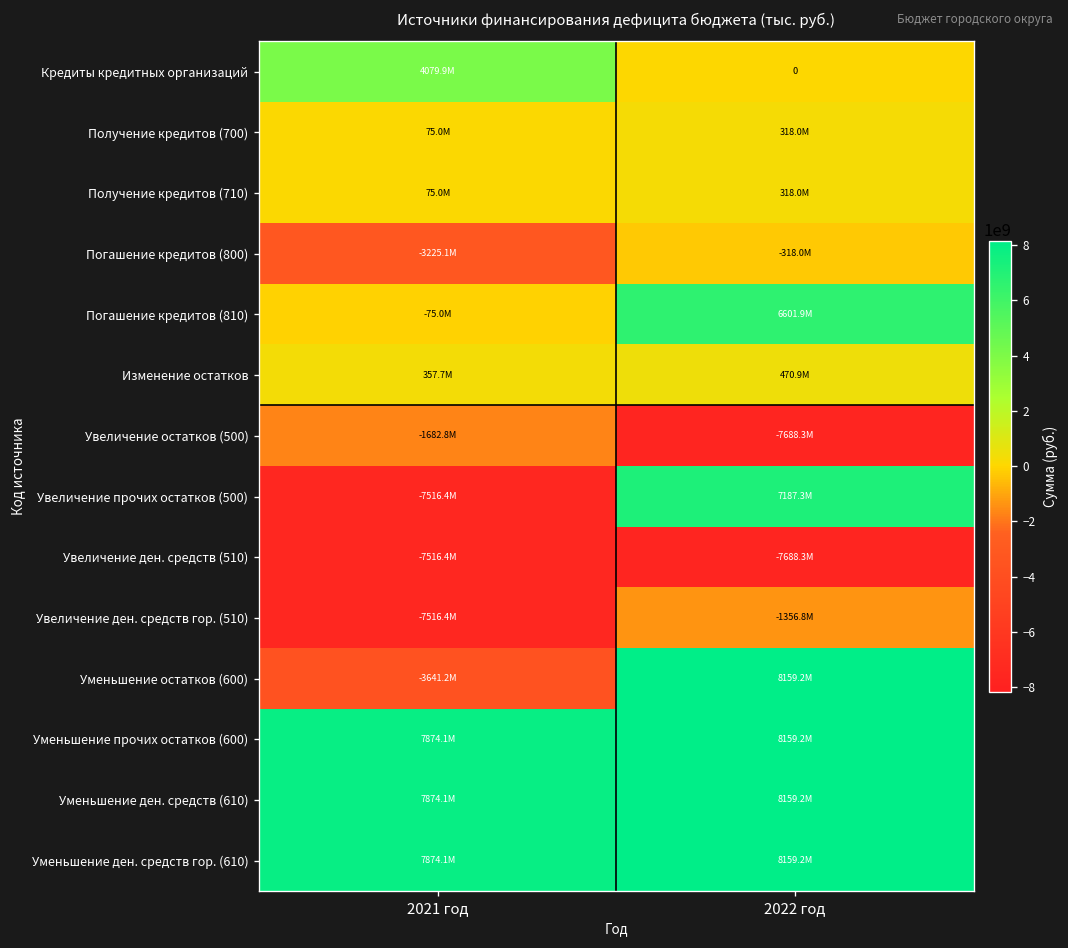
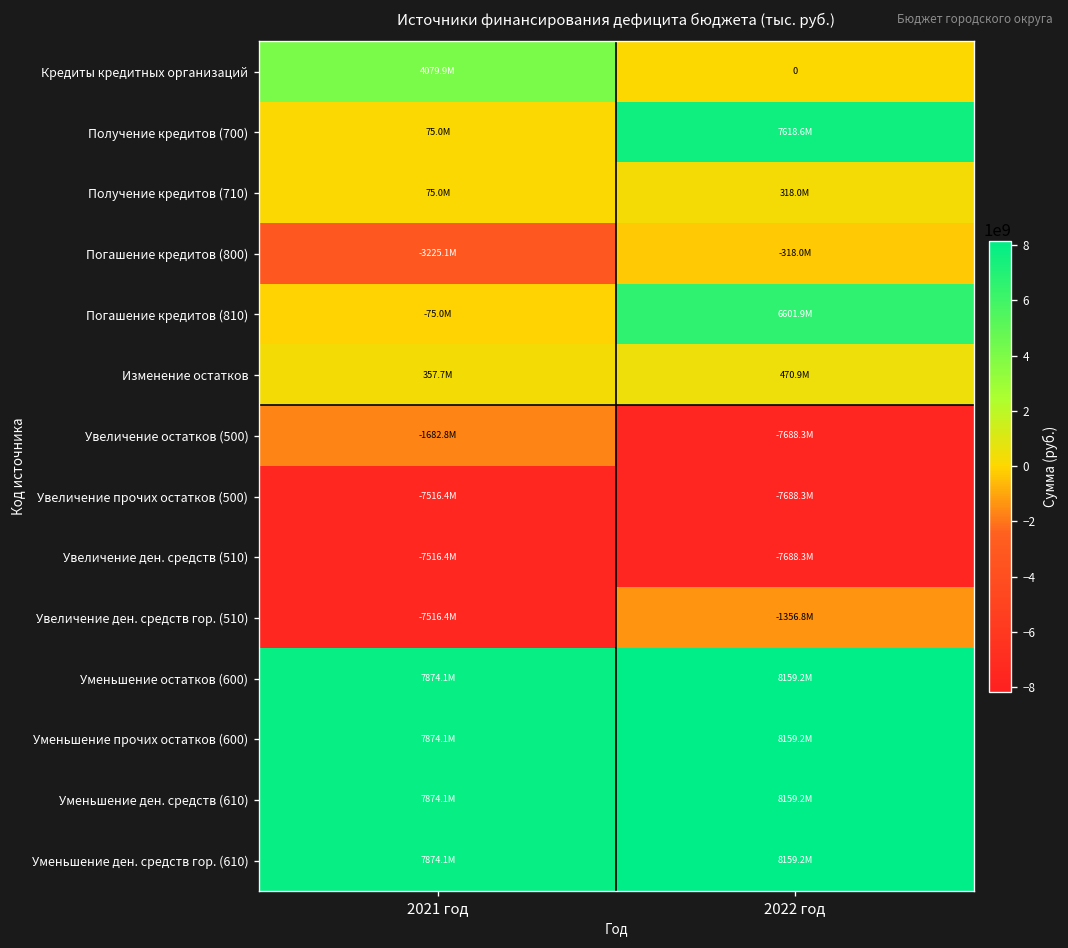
Получение кредитов (700), 2022 год: 318.0M -> 7618.6M
Увеличение прочих остатков (500), 2022 год: 7187.3M -> -7688.3M
Уменьшение остатков (600), 2021 год: -3641.2M -> 7874.1M
